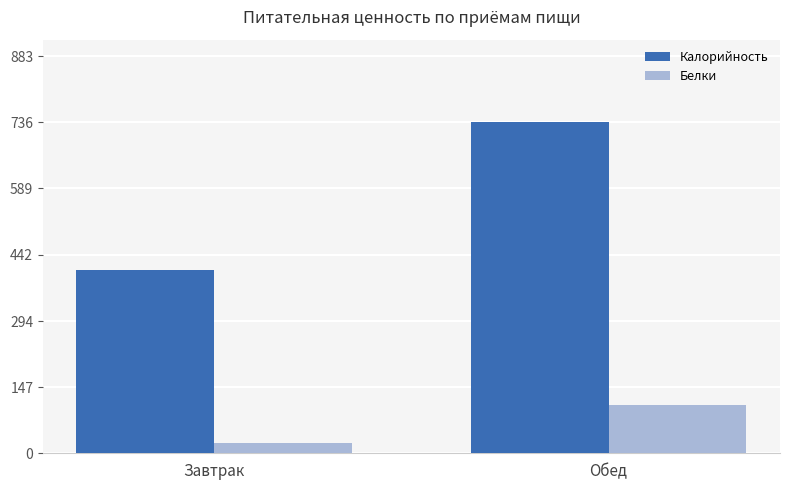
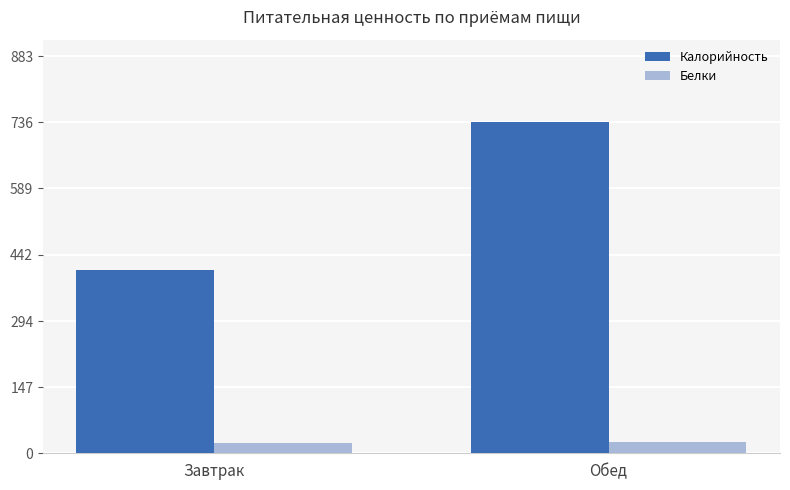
Белки, Обед: 110 -> 20
